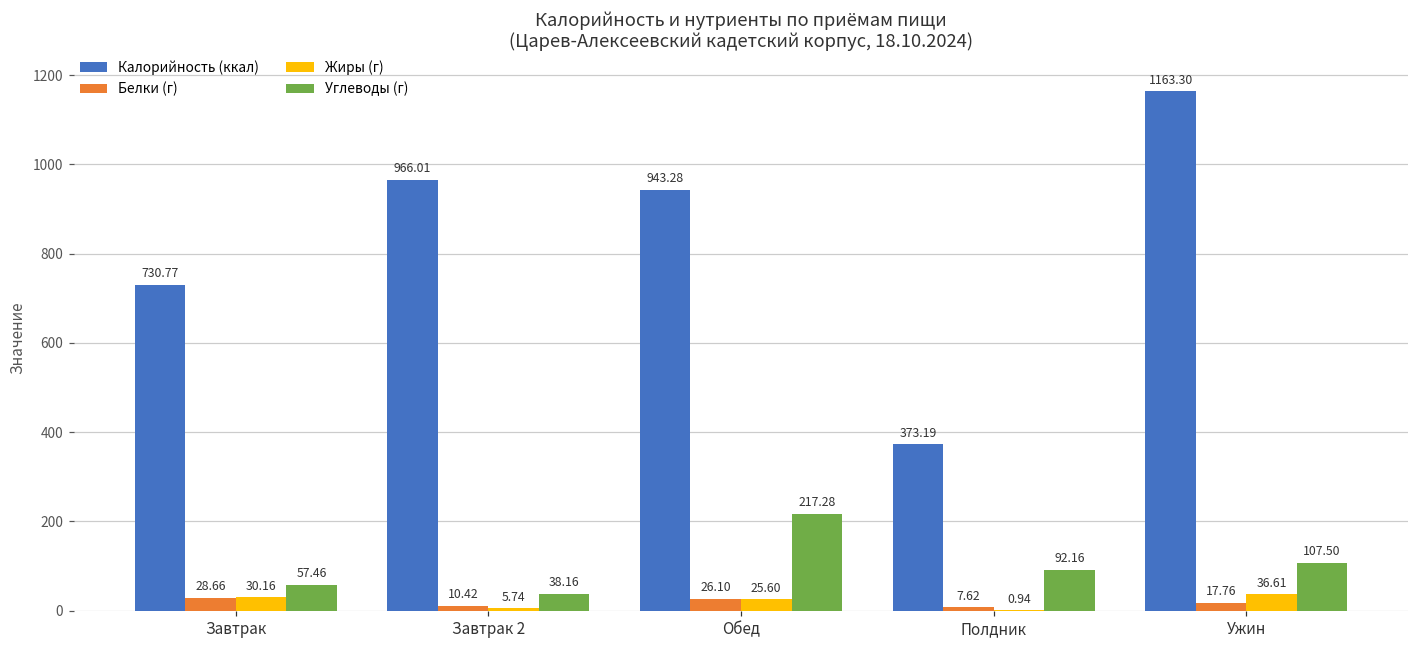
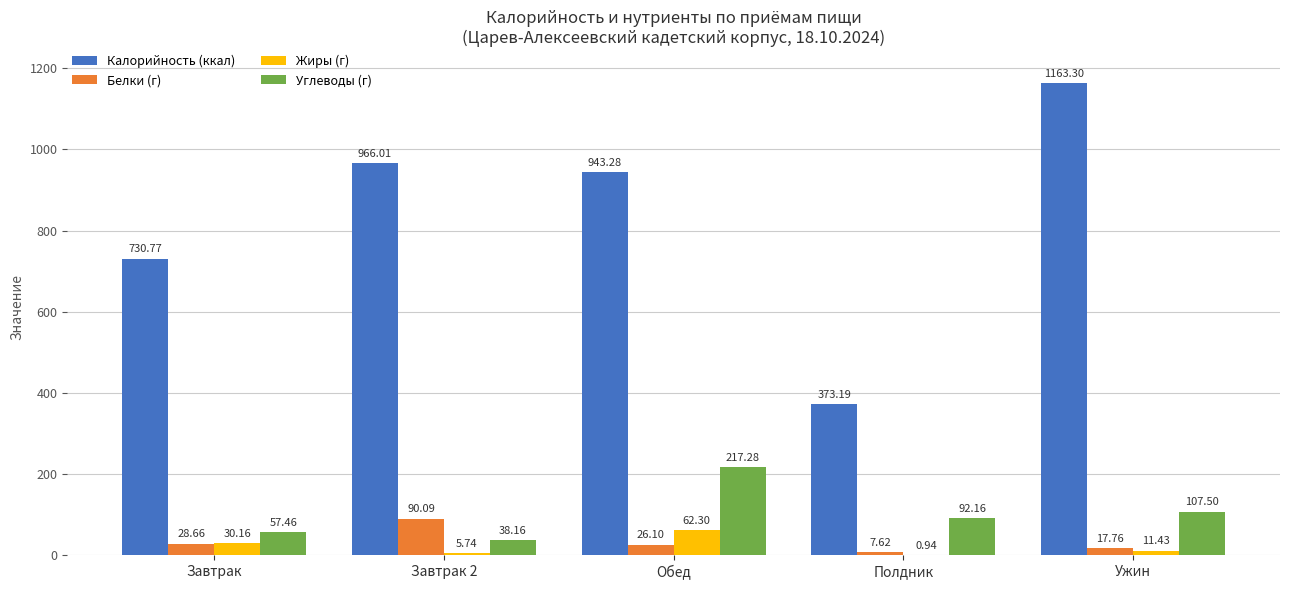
Белки (г), Завтрак 2: 10.42 -> 90.09
Жиры (г), Обед: 25.60 -> 62.30
Жиры (г), Ужин: 36.61 -> 11.43
